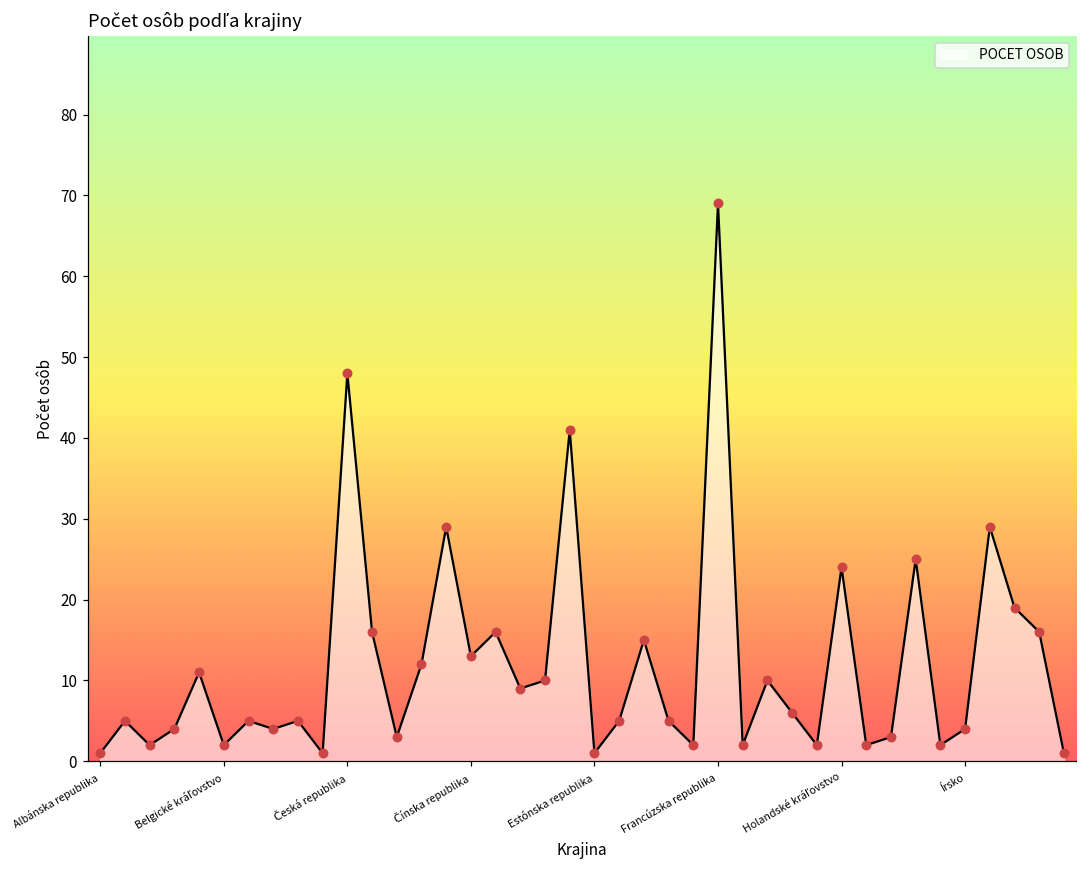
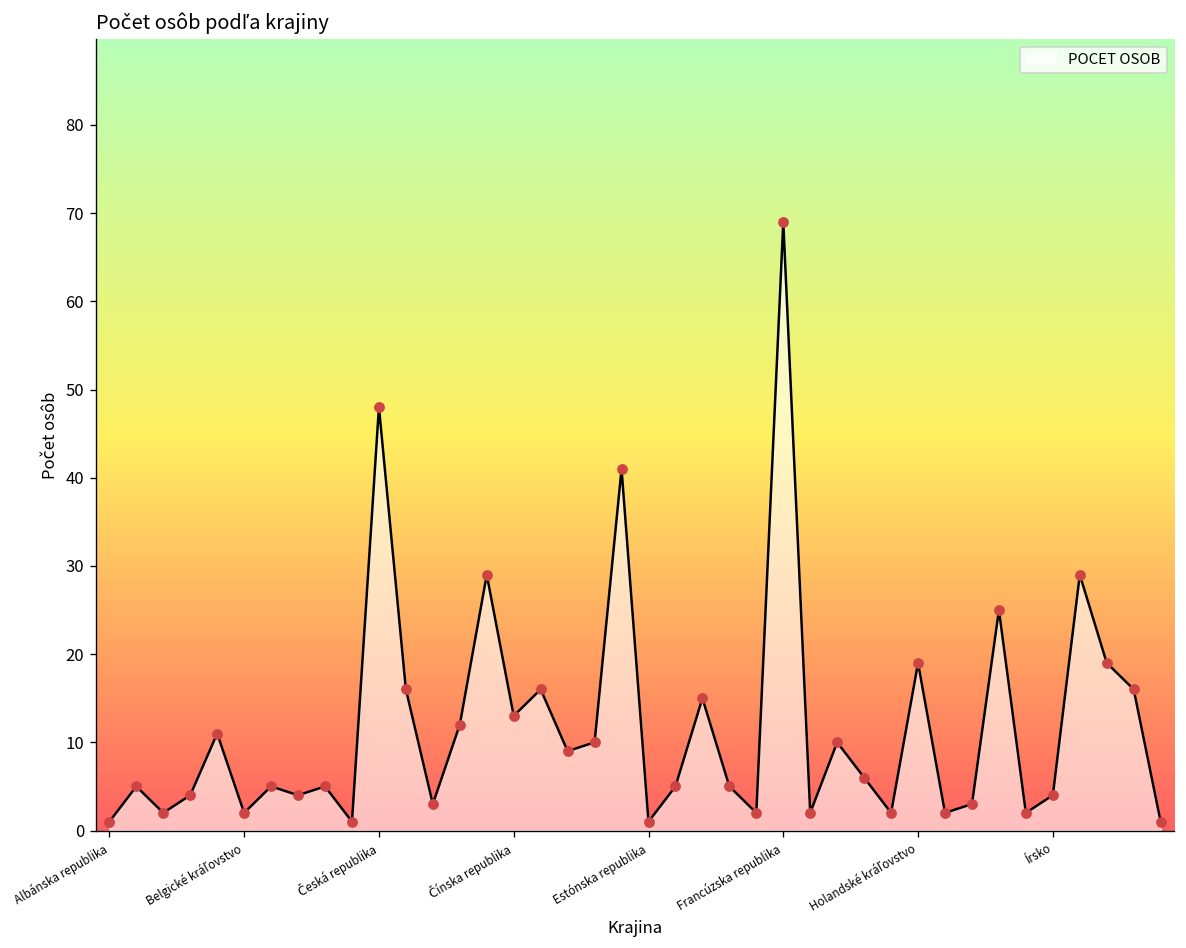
Holandské kráľovstvo: 24 -> 19
